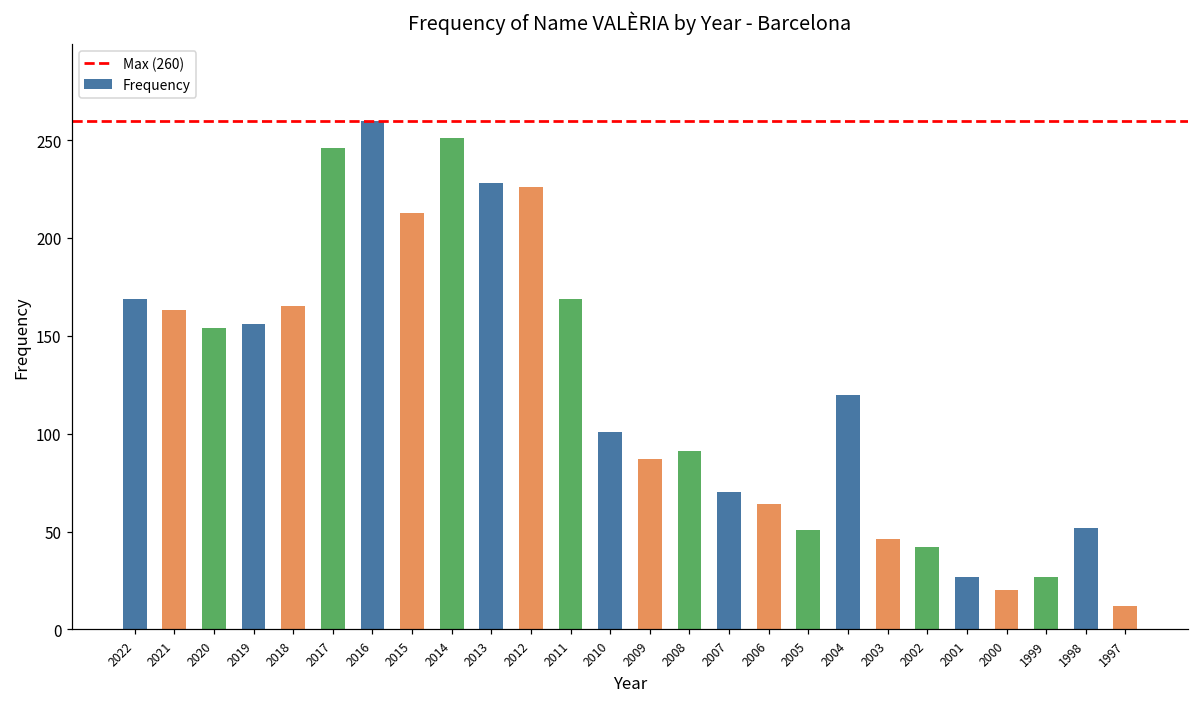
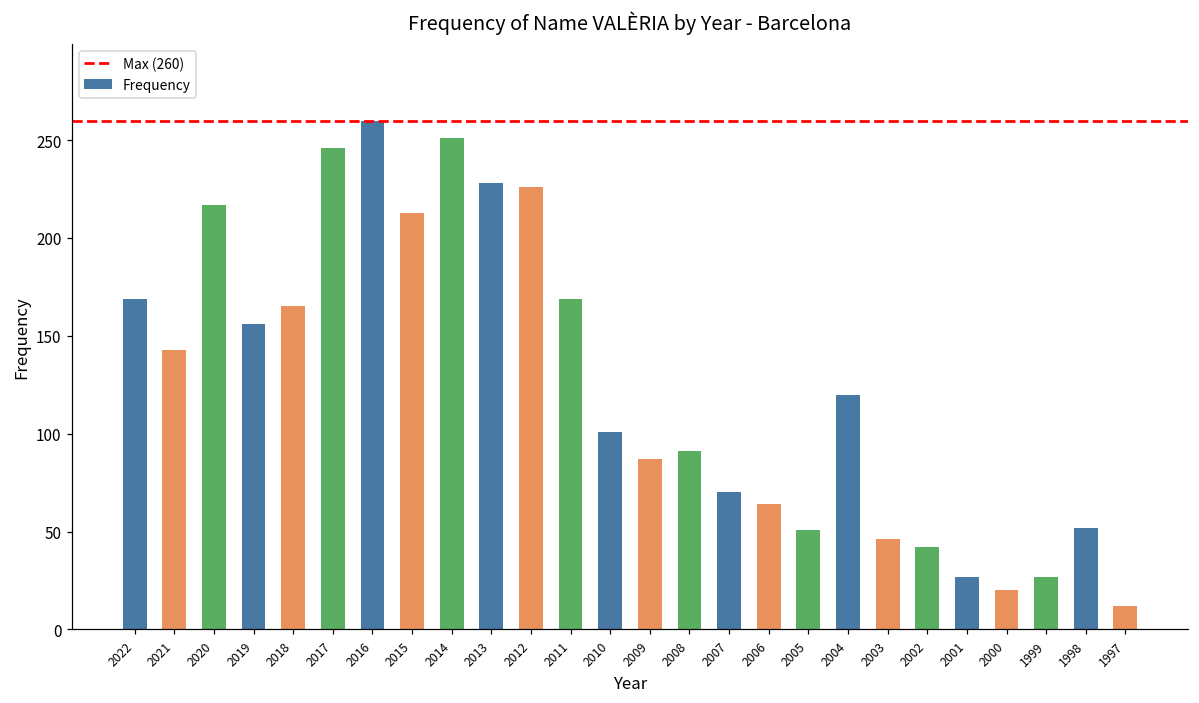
2021: 163 -> 143
2020: 154 -> 217
